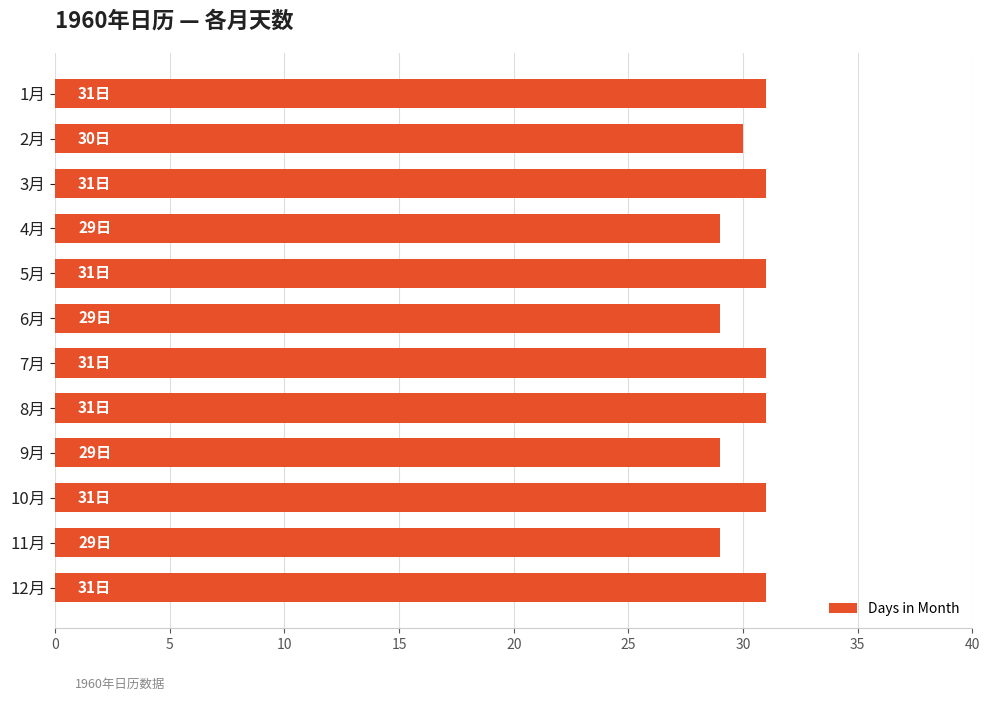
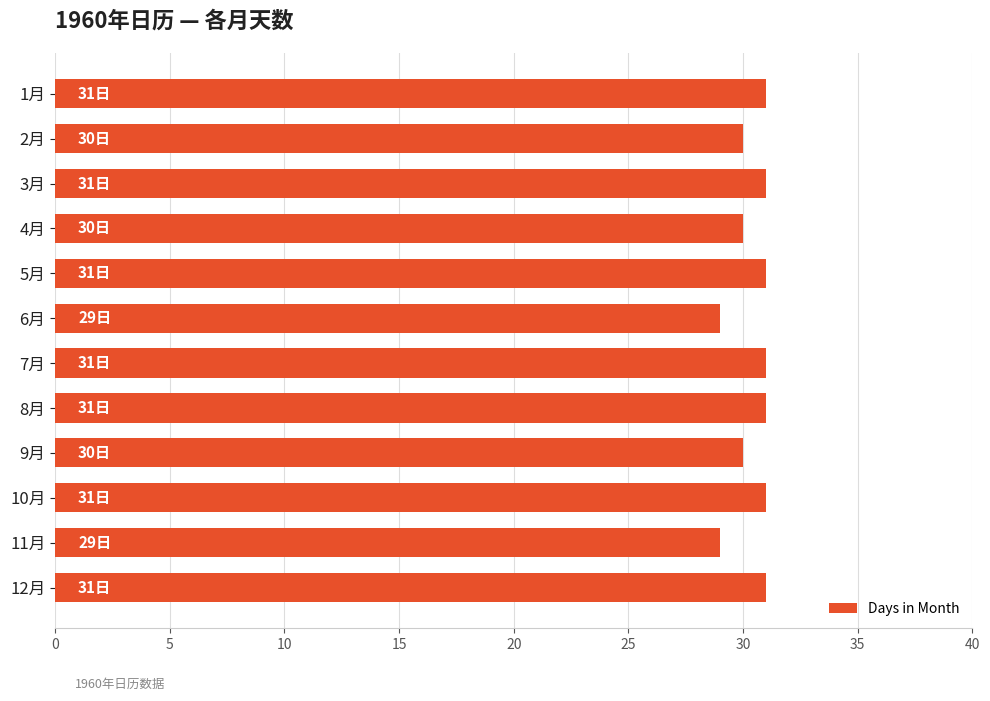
4月: 29日 -> 30日
9月: 29日 -> 30日
